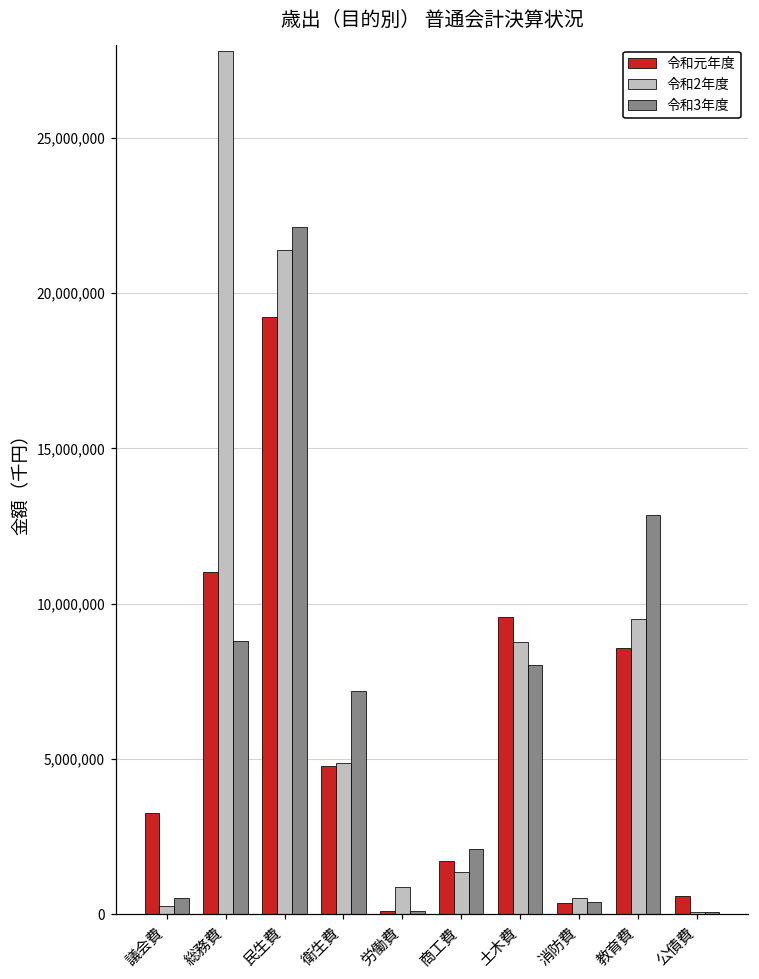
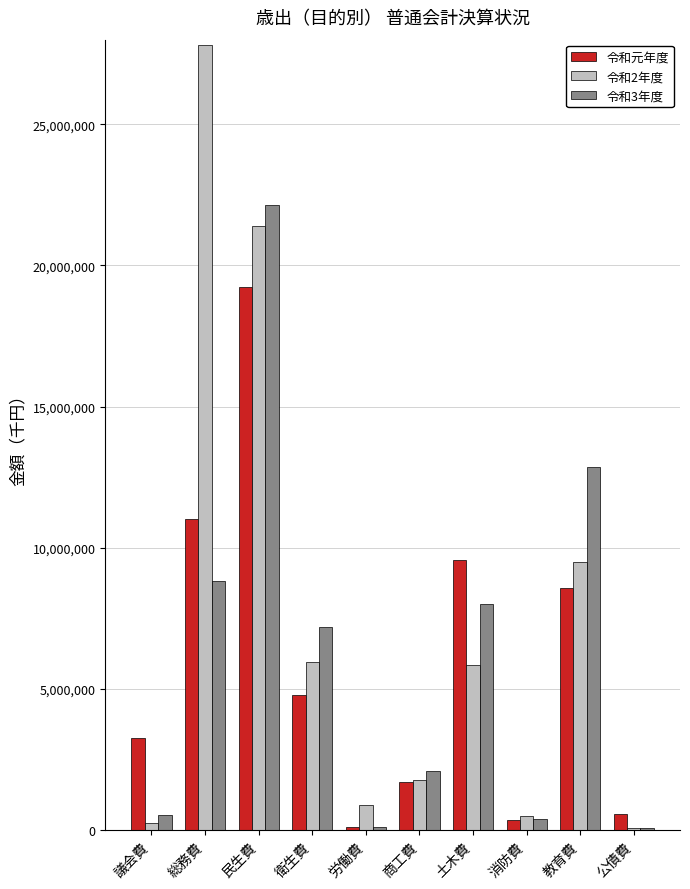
令和2年度, 衛生費: 4,900,000 -> 5,900,000
令和2年度, 商工費: 1,300,000 -> 1,800,000
令和2年度, 土木費: 8,800,000 -> 5,800,000
